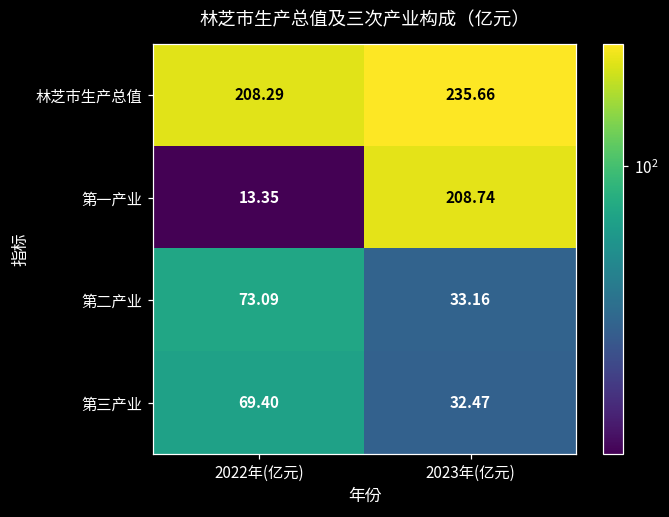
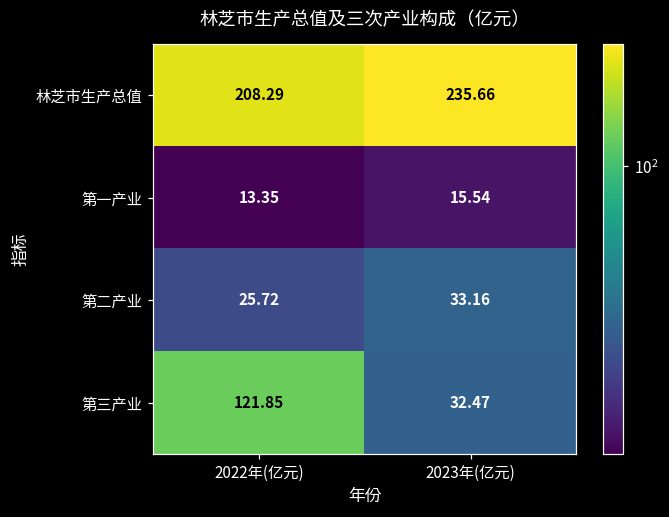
第一产业, 2023年(亿元): 208.74 -> 15.54
第二产业, 2022年(亿元): 73.09 -> 25.72
第三产业, 2022年(亿元): 69.40 -> 121.85
